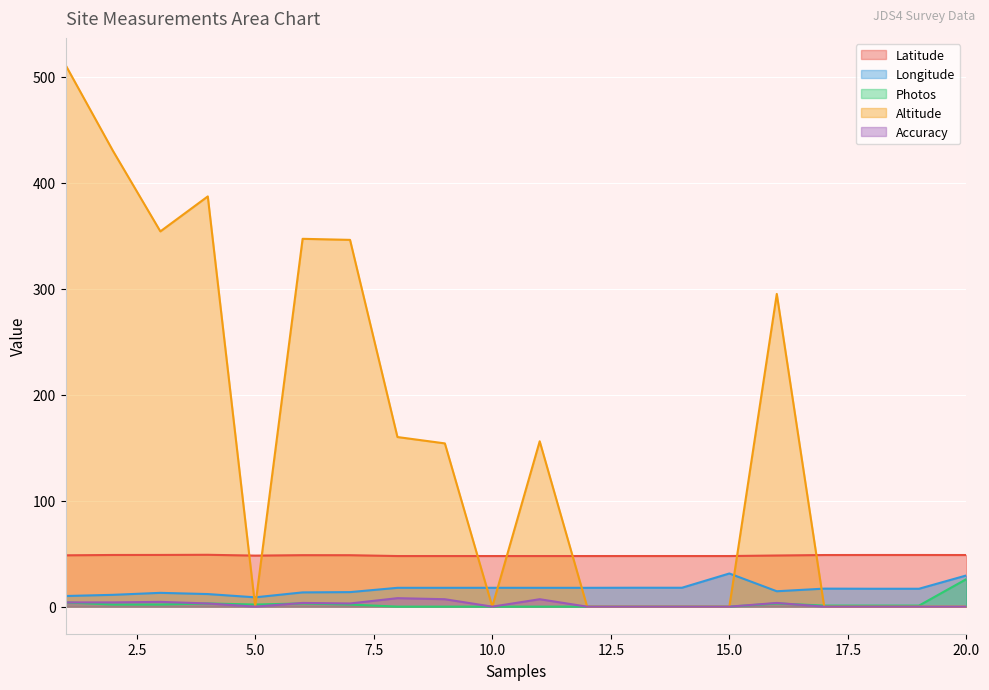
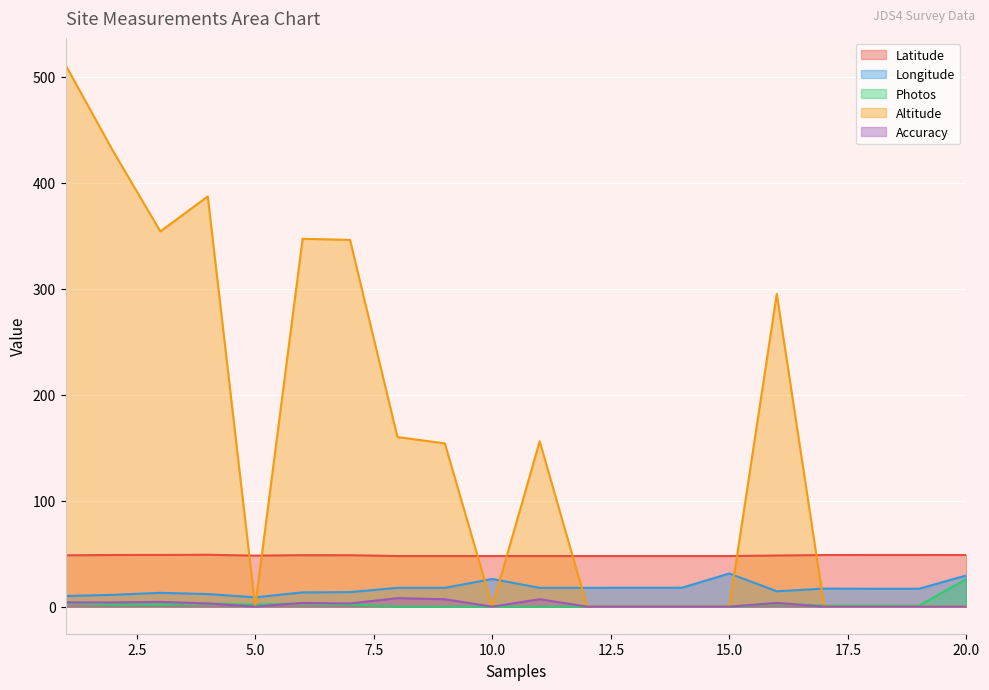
Longitude, 10.0: 18 -> 26
